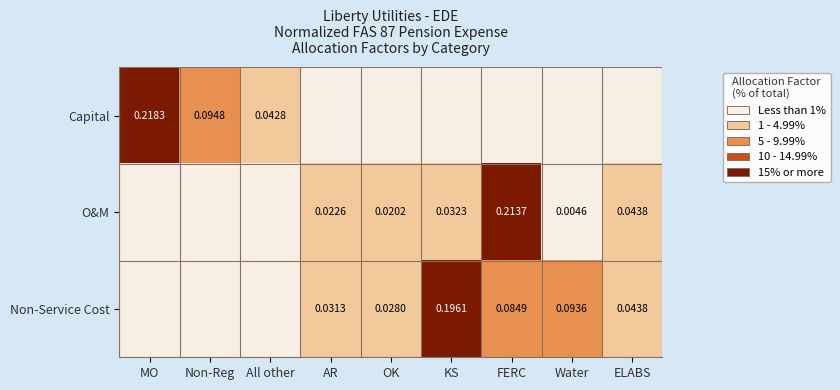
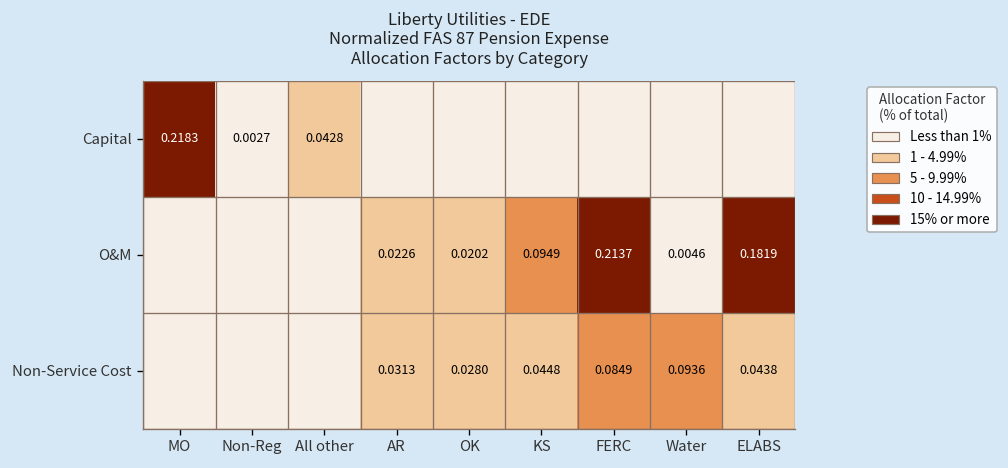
Capital, Non-Reg: 0.0948 -> 0.0027
O&M, KS: 0.0323 -> 0.0949
O&M, ELABS: 0.0438 -> 0.1819
Non-Service Cost, KS: 0.1961 -> 0.0448
